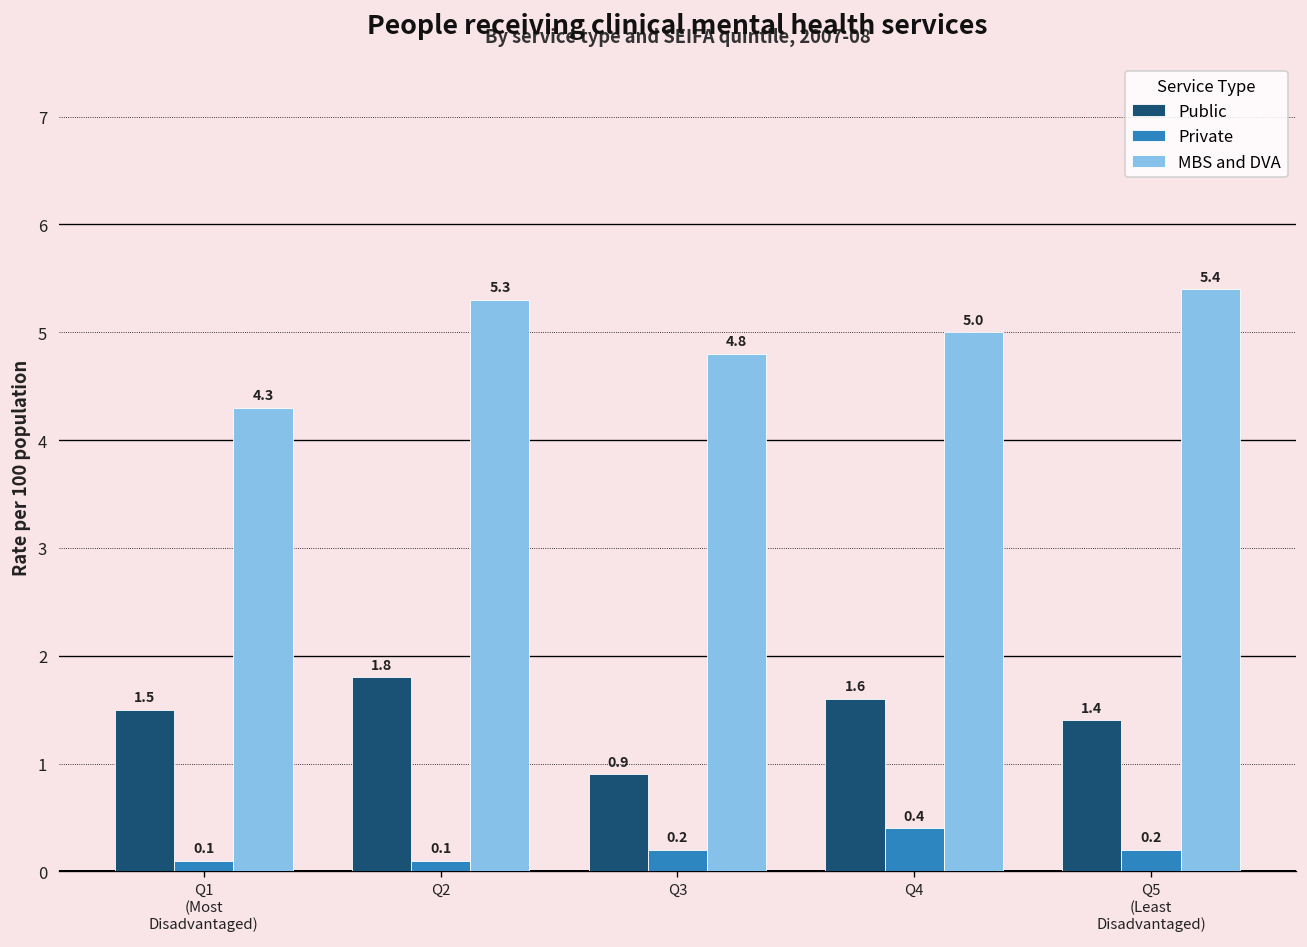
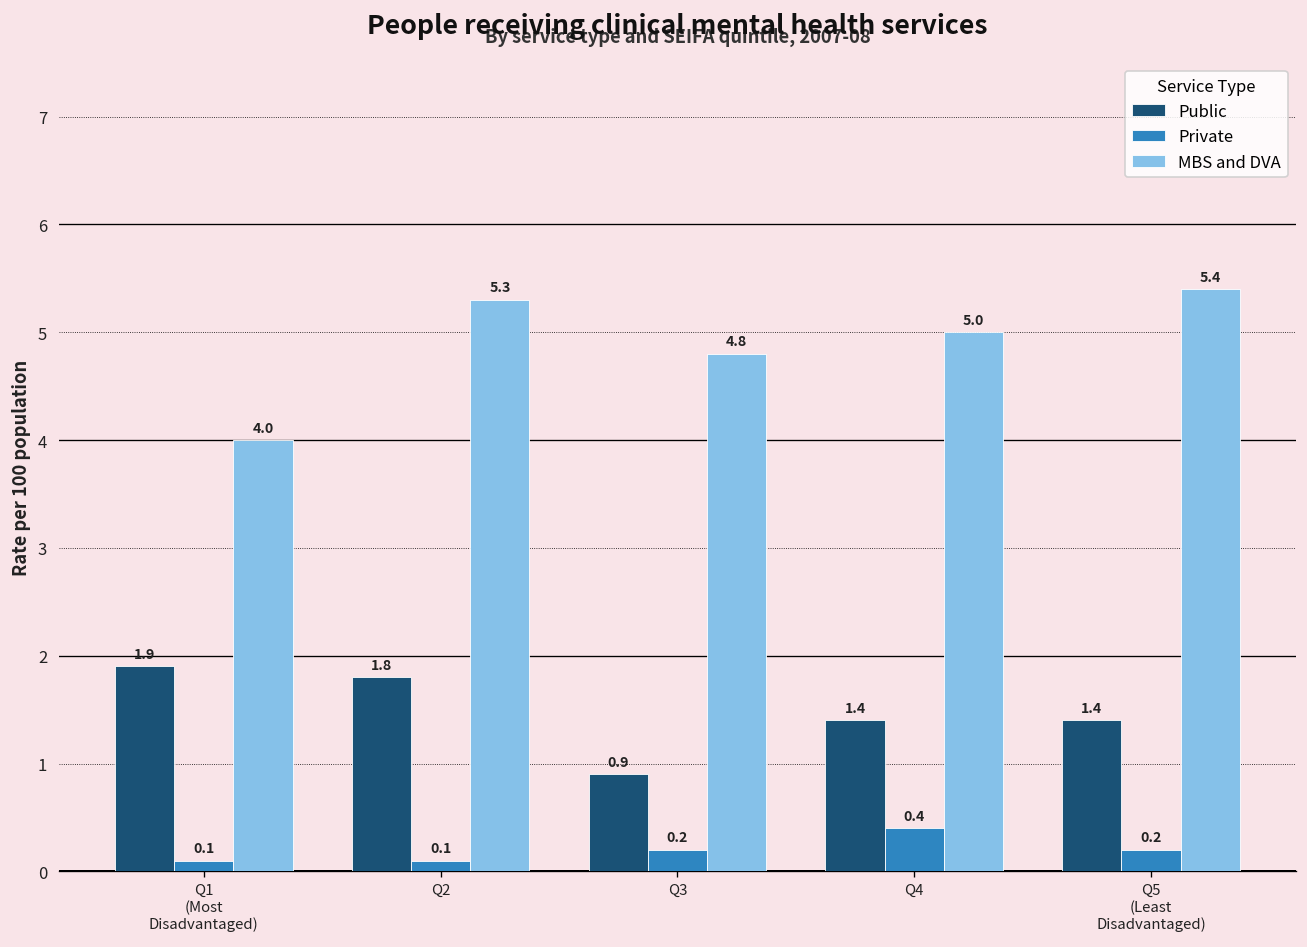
Public, Q1 (Most Disadvantaged): 1.5 -> 1.9
MBS and DVA, Q1 (Most Disadvantaged): 4.3 -> 4.0
Public, Q4: 1.6 -> 1.4
